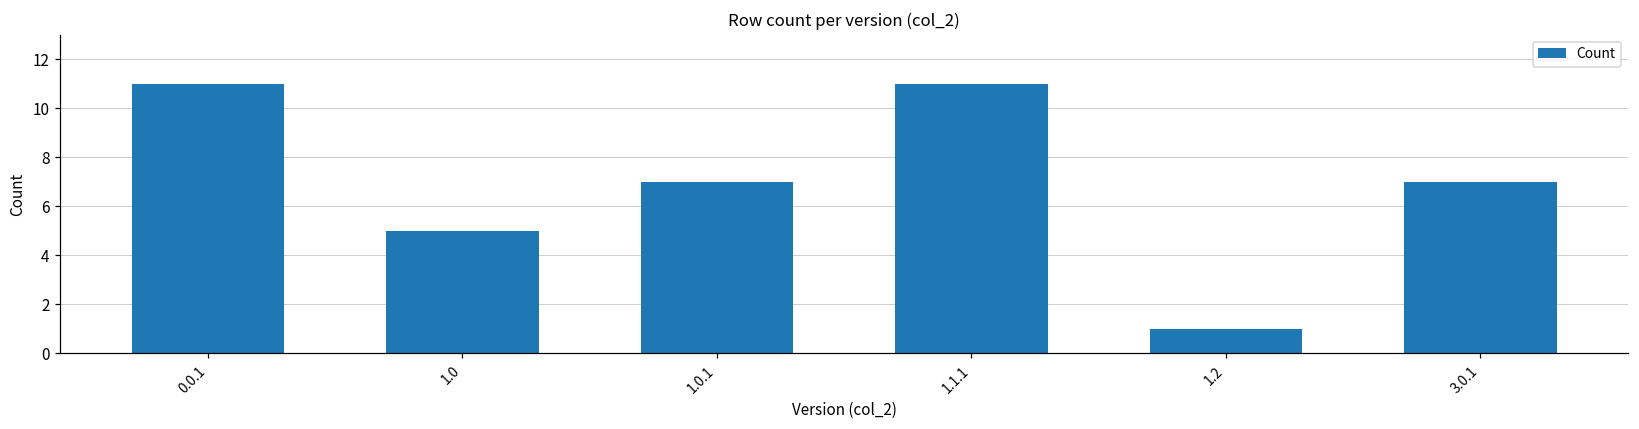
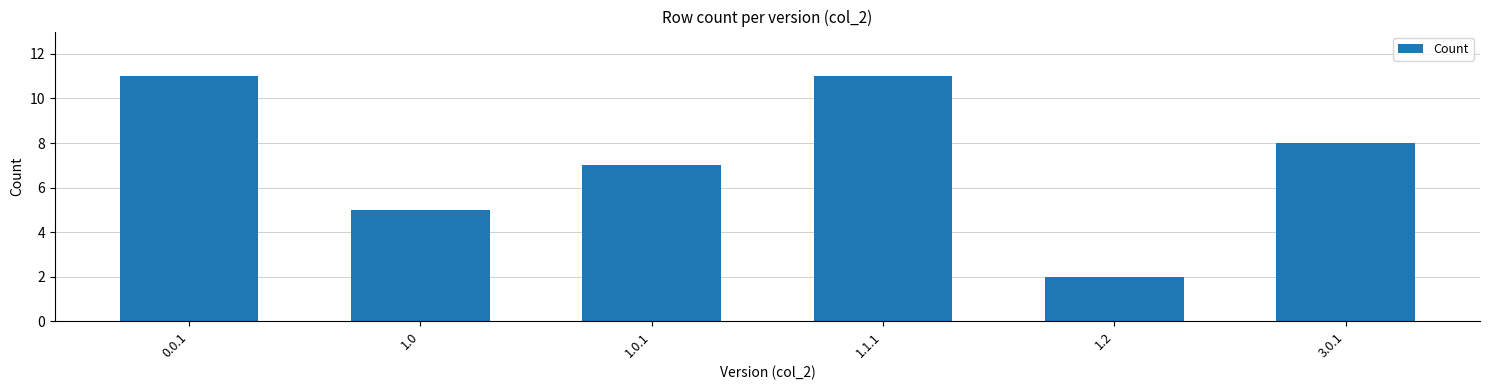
1.2: 1 -> 2
3.0.1: 7 -> 8
